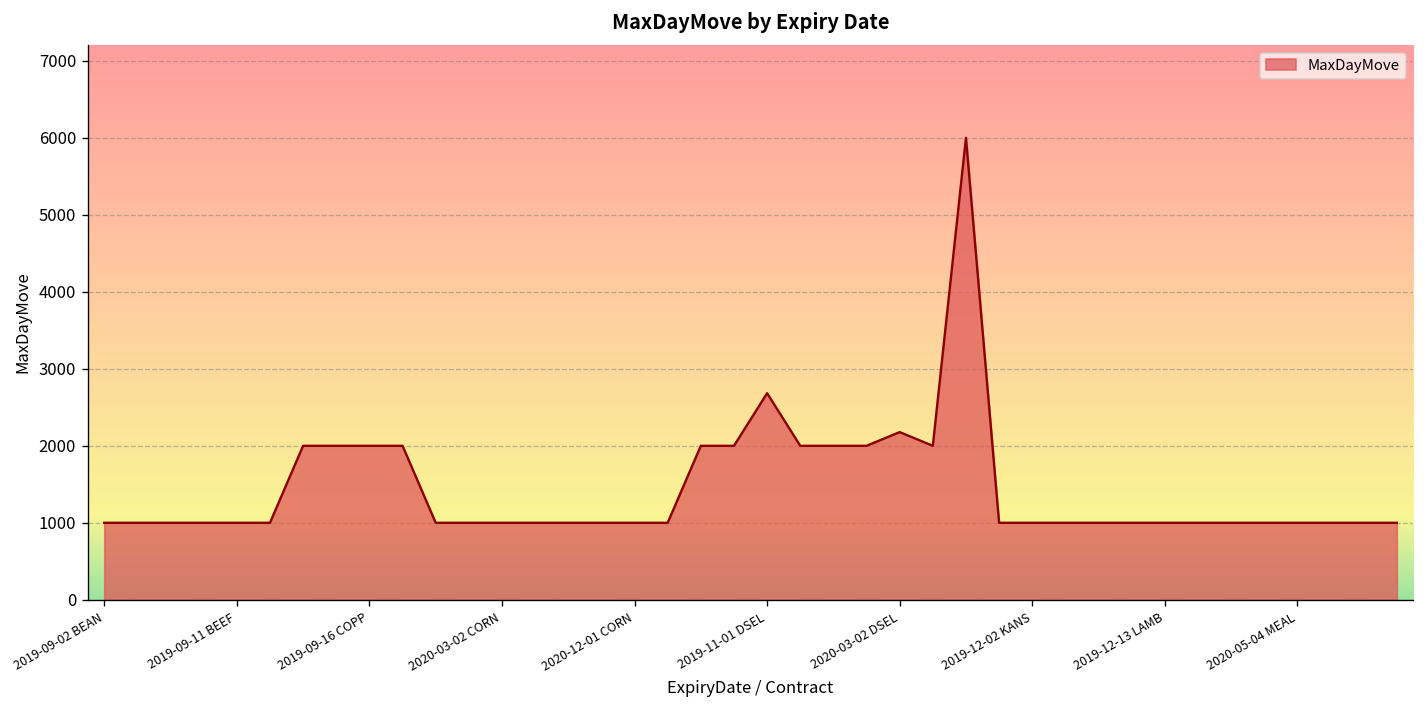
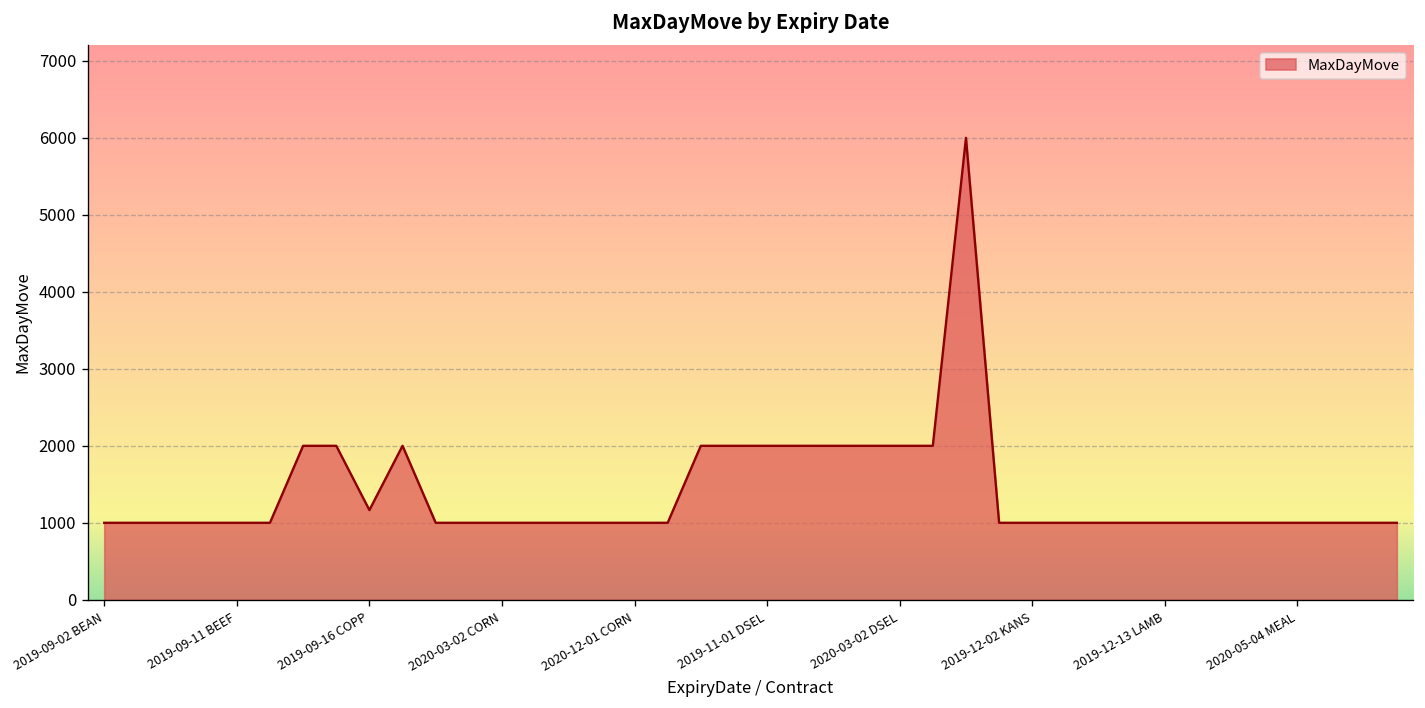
2019-09-16 COPP: 2000 -> 1200
2019-11-01 DSEL: 2700 -> 2000
2020-03-02 DSEL: 2200 -> 2000
